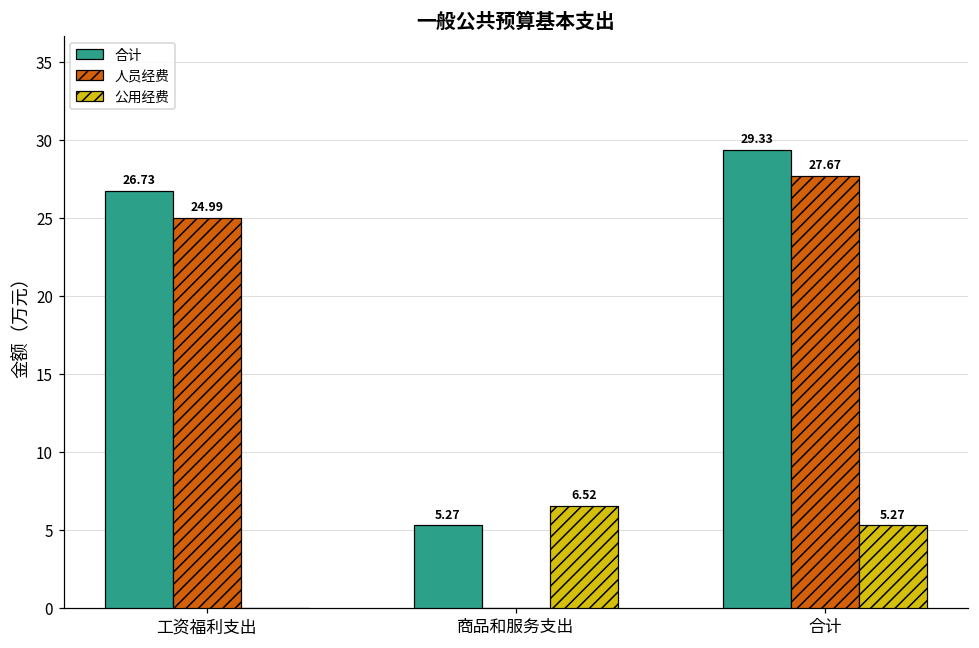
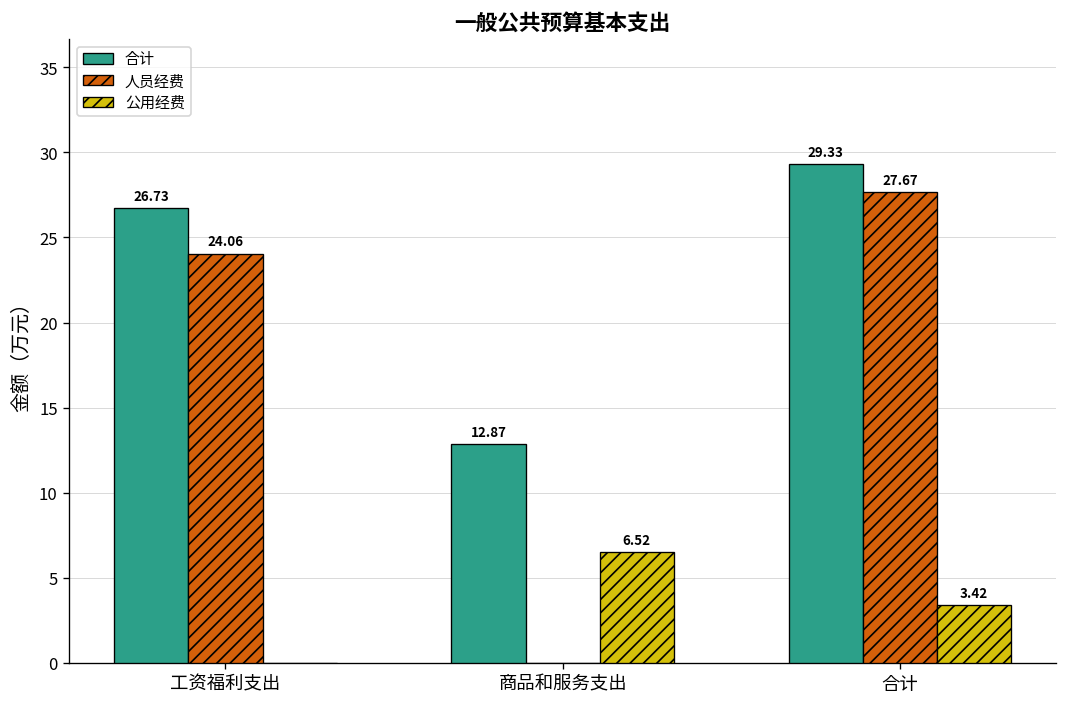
人员经费, 工资福利支出: 24.99 -> 24.06
合计, 商品和服务支出: 5.27 -> 12.87
公用经费, 合计: 5.27 -> 3.42
